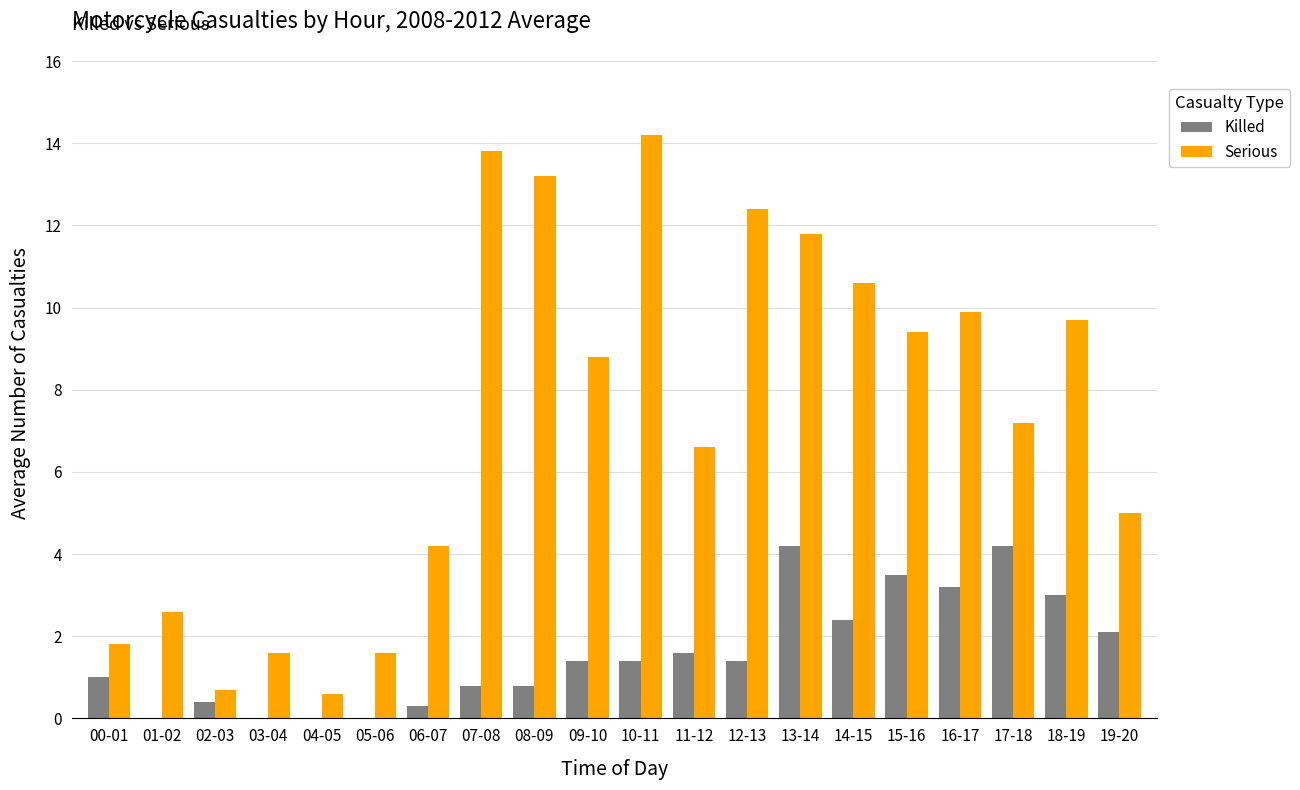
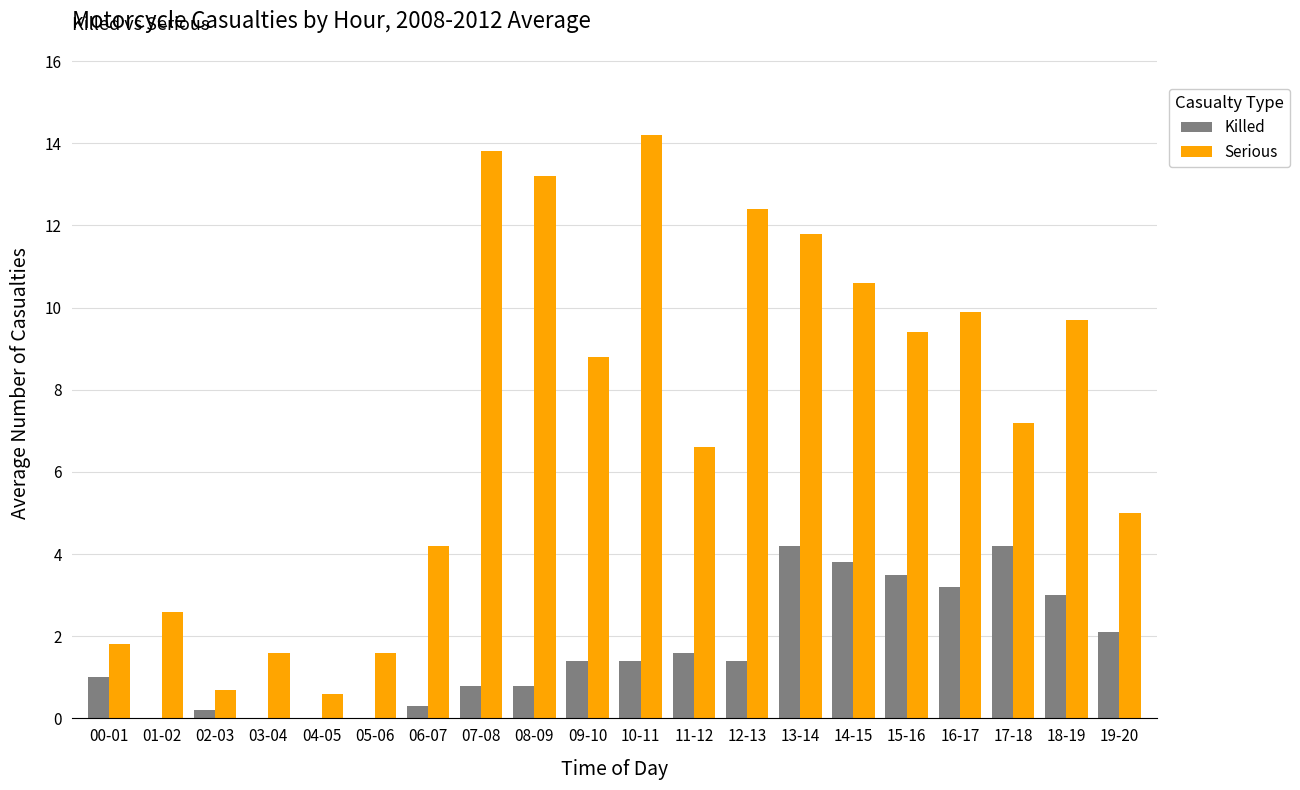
Killed, 02-03: 0.4 -> 0.2
Killed, 14-15: 2.4 -> 3.8
